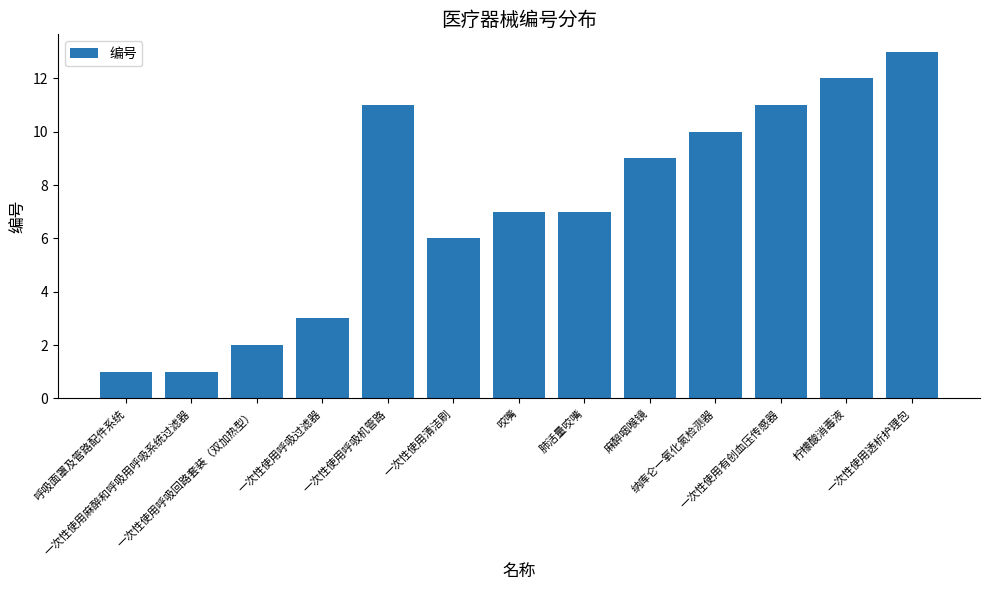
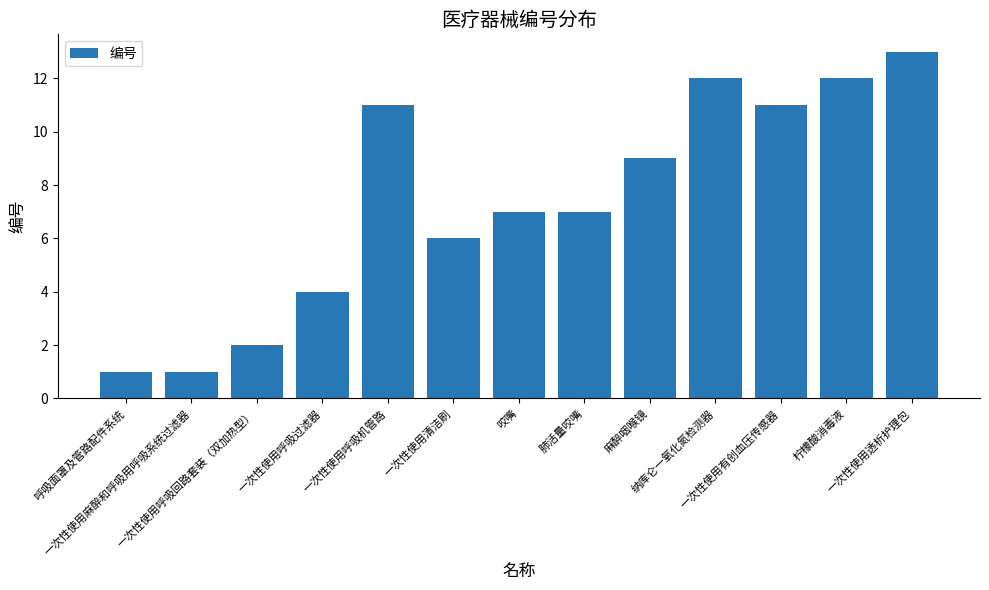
一次性使用呼吸过滤器: 3 -> 4
纳库仑一氧化氮检测器: 10 -> 12
